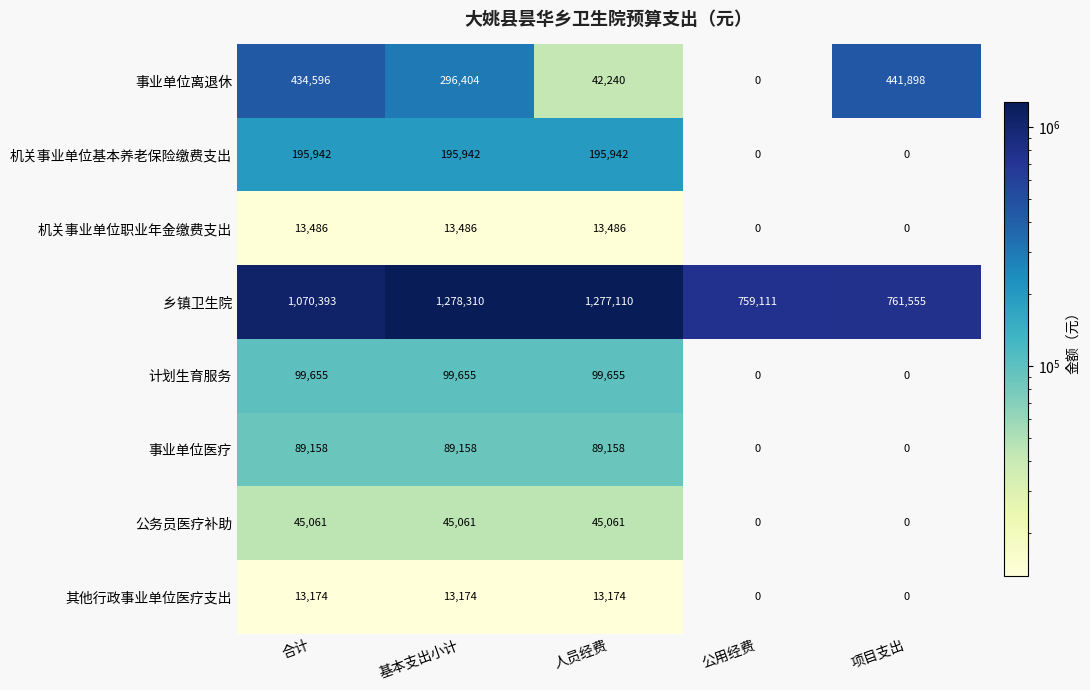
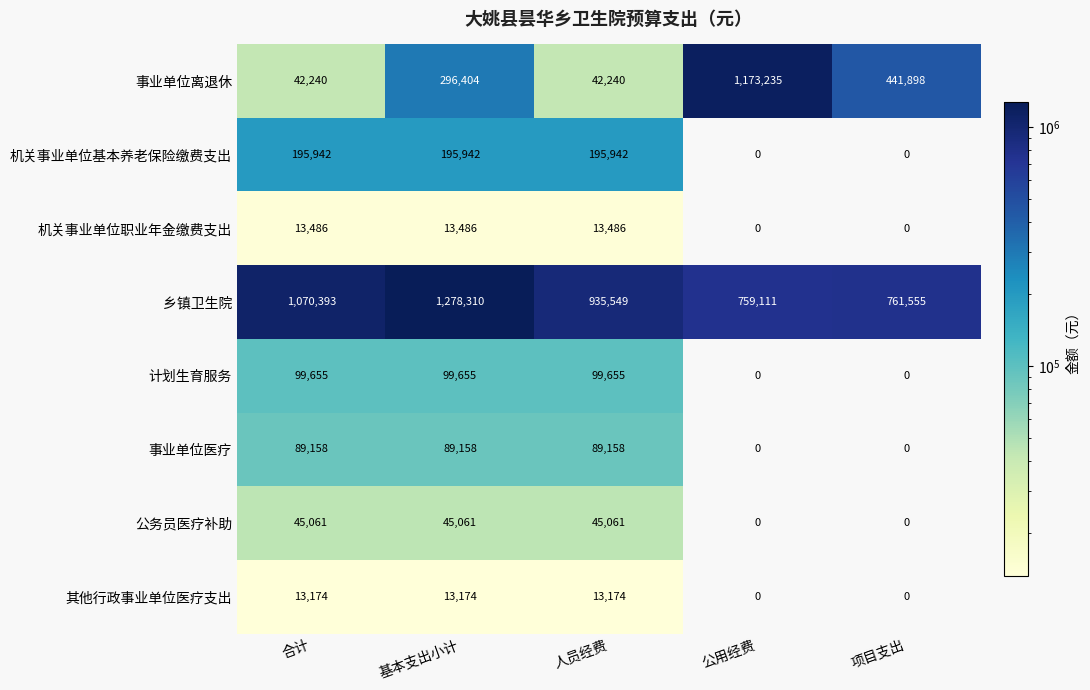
事业单位离退休, 合计: 434,596 -> 42,240
事业单位离退休, 公用经费: 0 -> 1,173,235
乡镇卫生院, 人员经费: 1,277,110 -> 935,549
